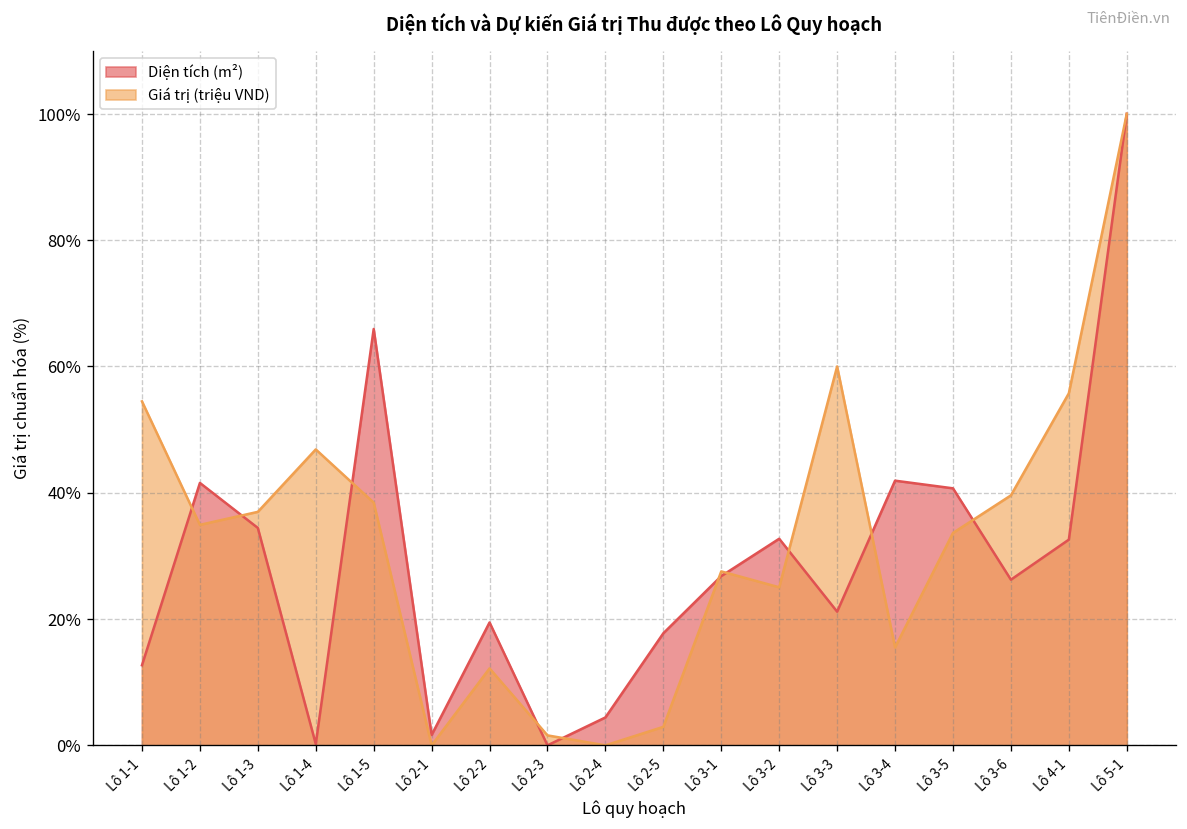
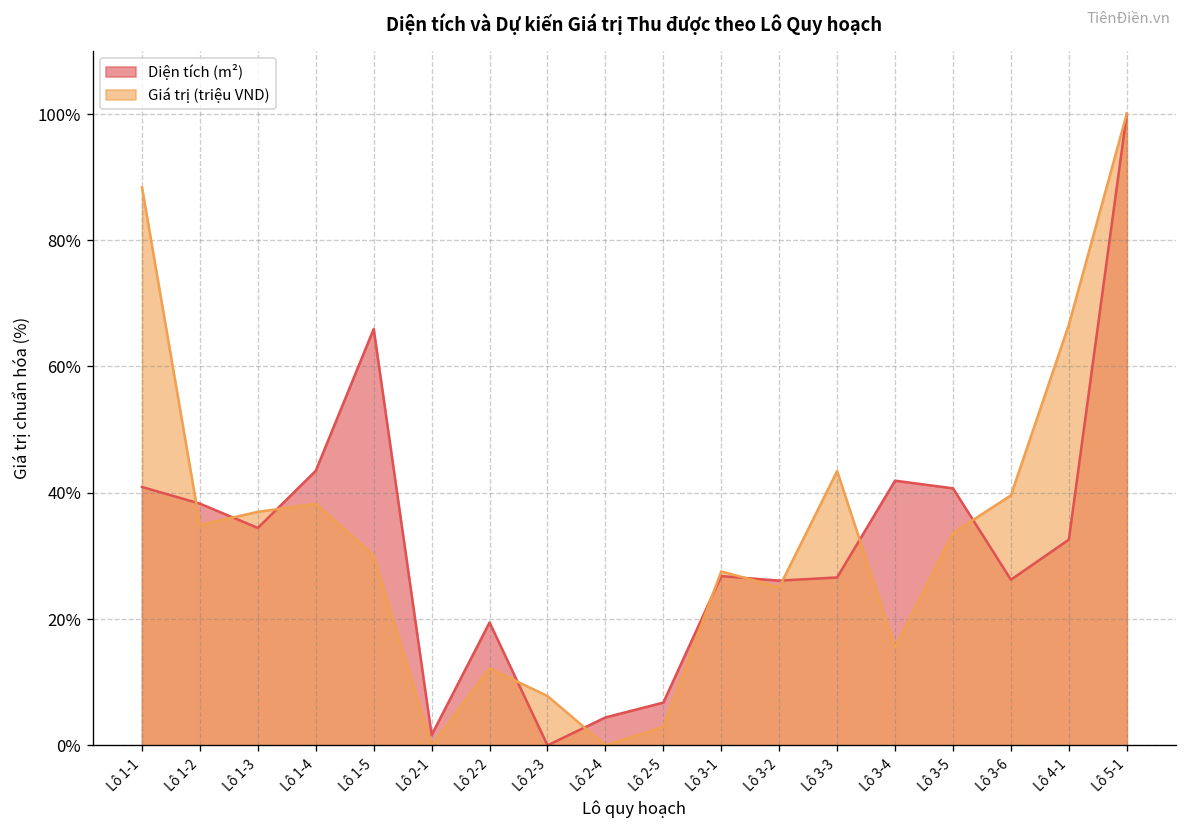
Diện tích (m²), Lô 1-1: 13% -> 41%
Giá trị (triệu VND), Lô 1-1: 54% -> 88%
Diện tích (m²), Lô 1-2: 42% -> 38%
Diện tích (m²), Lô 1-4: 0% -> 43%
Giá trị (triệu VND), Lô 1-4: 47% -> 38%
Giá trị (triệu VND), Lô 1-5: 38% -> 30%
Giá trị (triệu VND), Lô 2-3: 2% -> 8%
Diện tích (m²), Lô 2-5: 18% -> 7%
Diện tích (m²), Lô 3-2: 33% -> 26%
Diện tích (m²), Lô 3-3: 21% -> 27%
Giá trị (triệu VND), Lô 3-3: 60% -> 43%
Giá trị (triệu VND), Lô 4-1: 56% -> 67%
